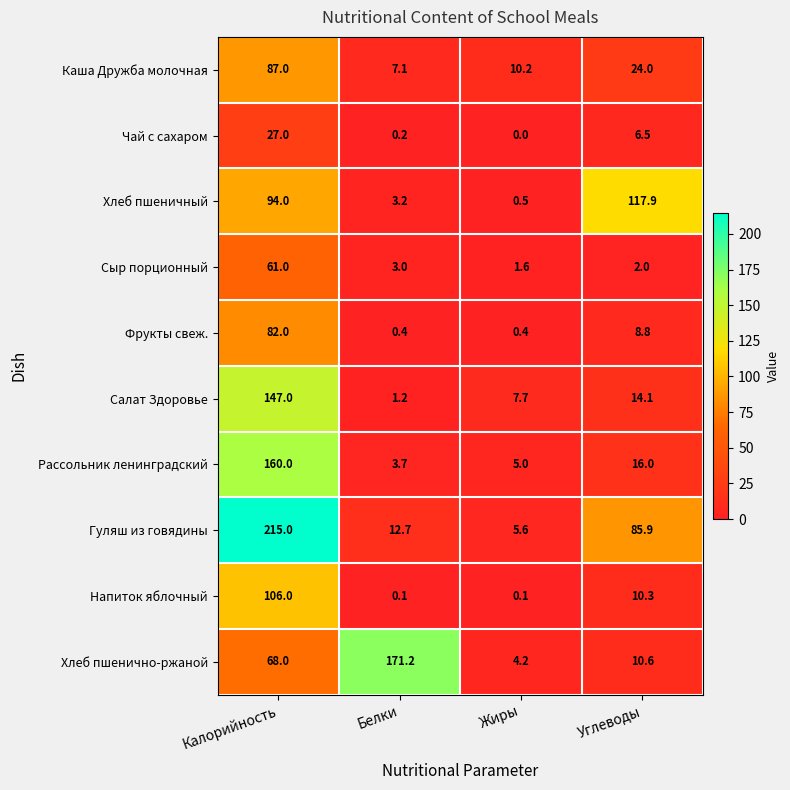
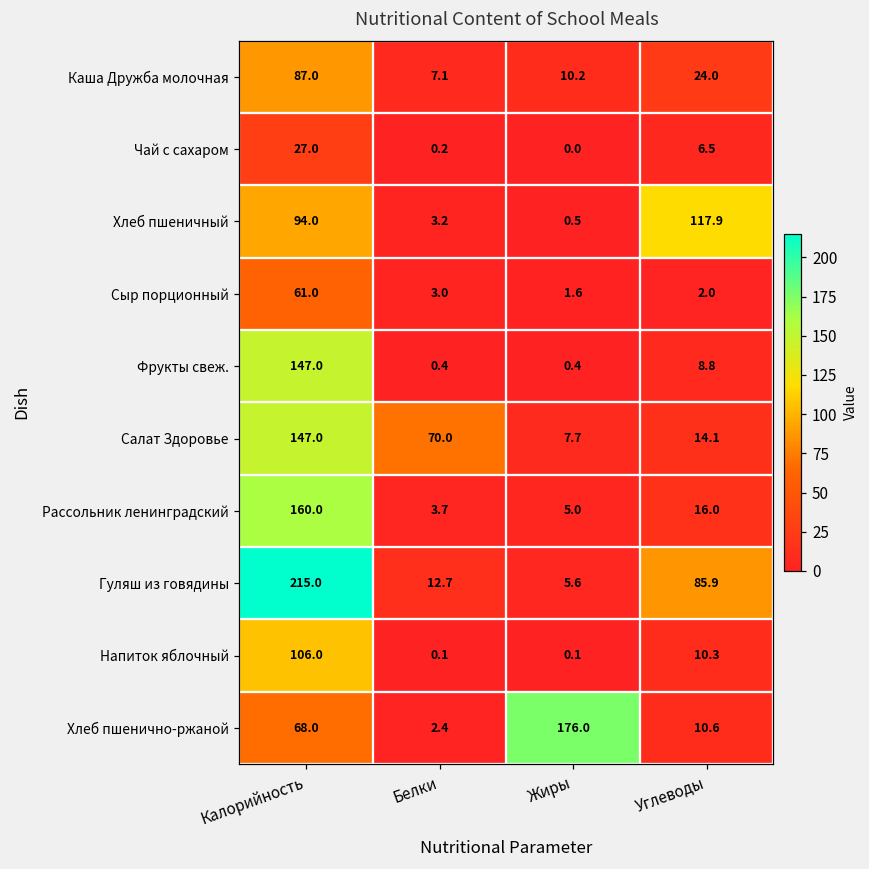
Фрукты свеж., Калорийность: 82.0 -> 147.0
Салат Здоровье, Белки: 1.2 -> 70.0
Хлеб пшенично-ржаной, Белки: 171.2 -> 2.4
Хлеб пшенично-ржаной, Жиры: 4.2 -> 176.0
